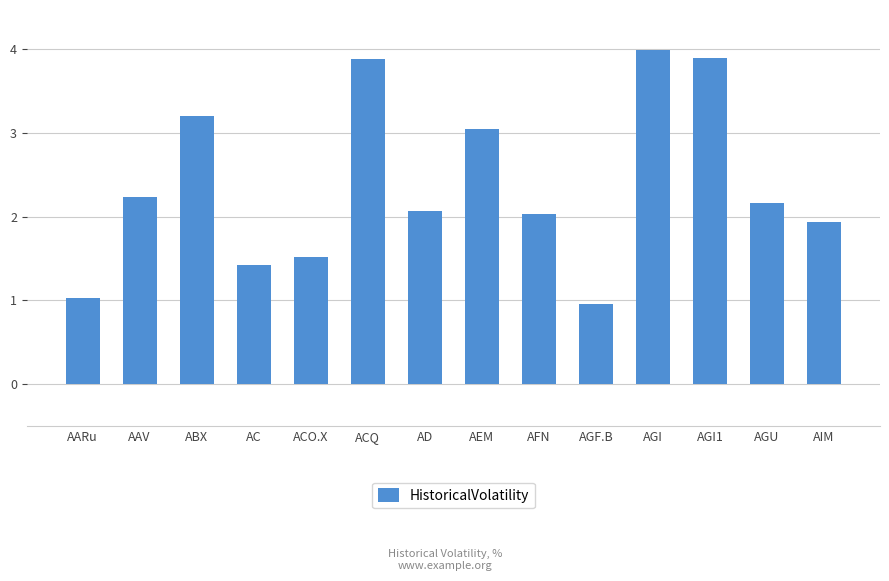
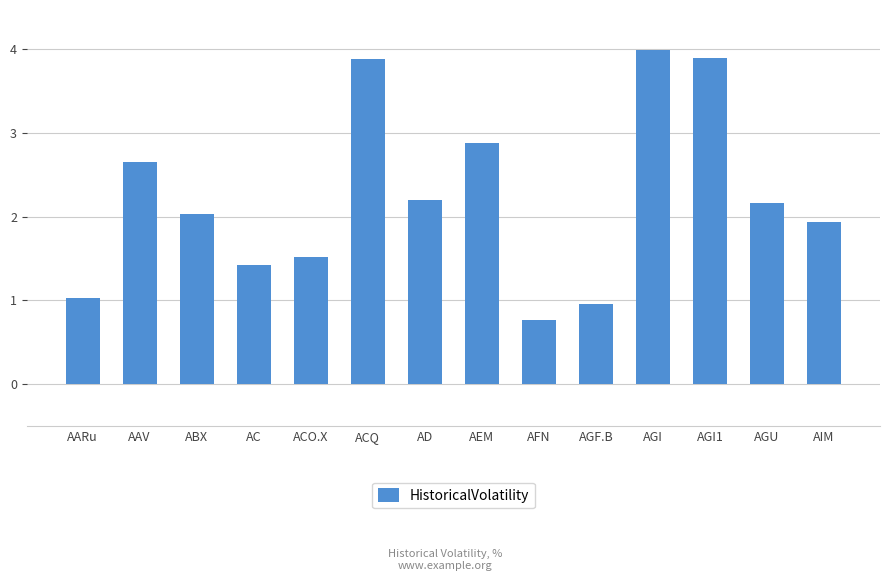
AAV: 2.2 -> 2.7
ABX: 3.2 -> 2.0
AD: 2.1 -> 2.2
AEM: 3.0 -> 2.9
AFN: 2.0 -> 0.8
